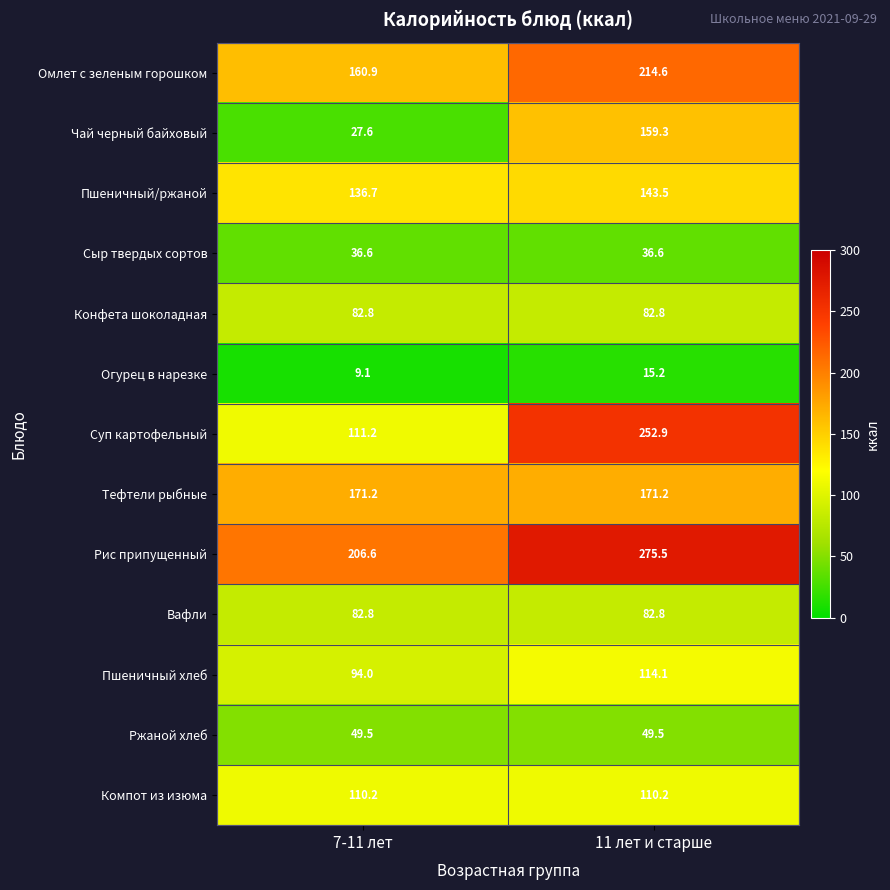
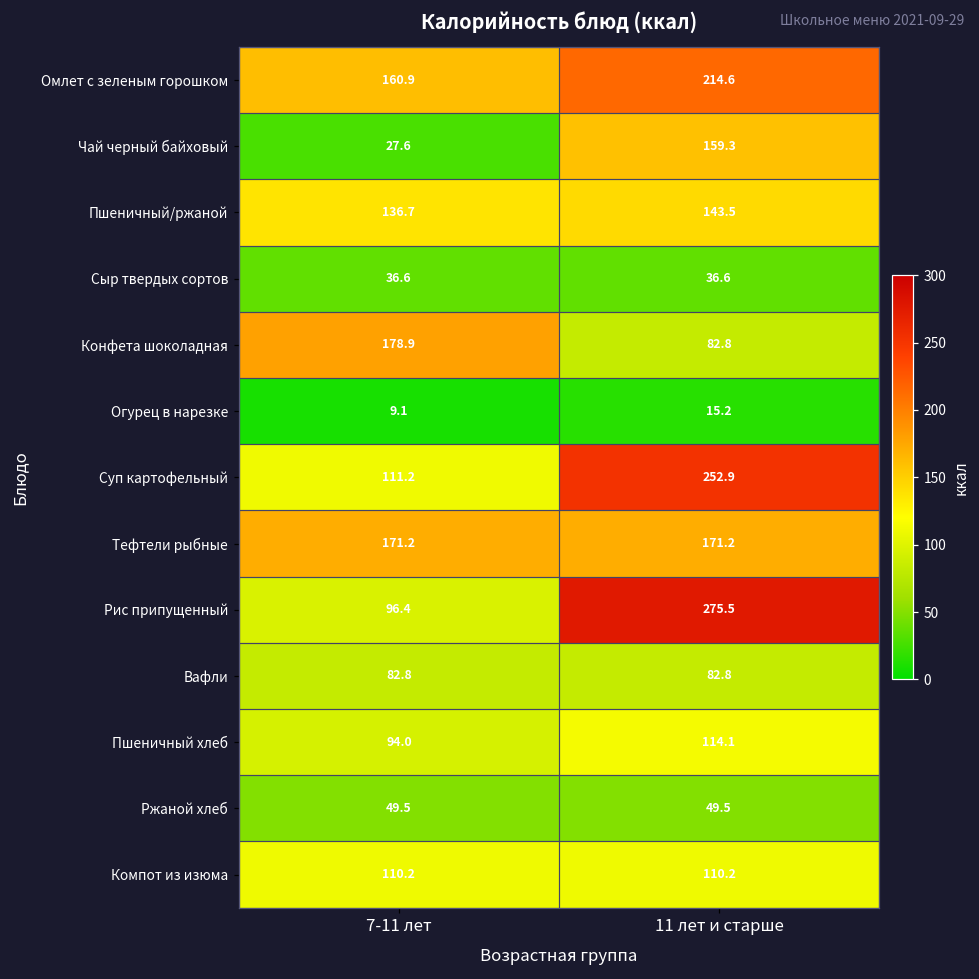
Конфета шоколадная, 7-11 лет: 82.8 -> 178.9
Рис припущенный, 7-11 лет: 206.6 -> 96.4
